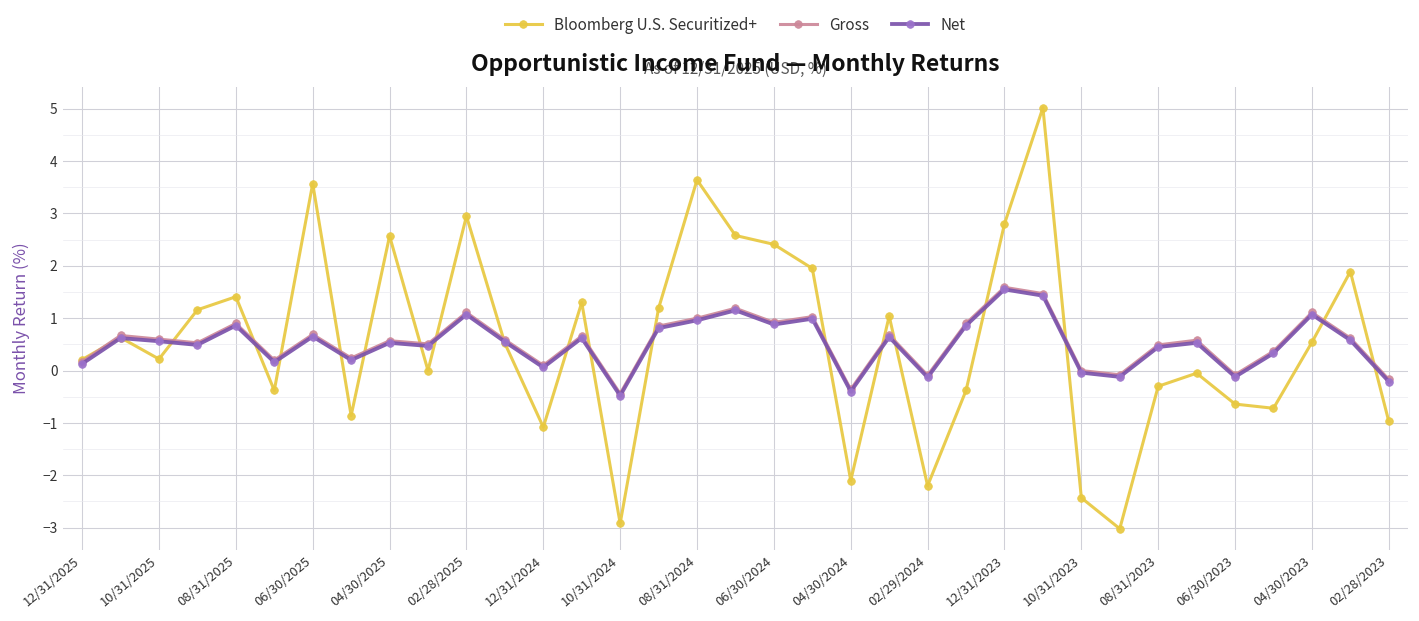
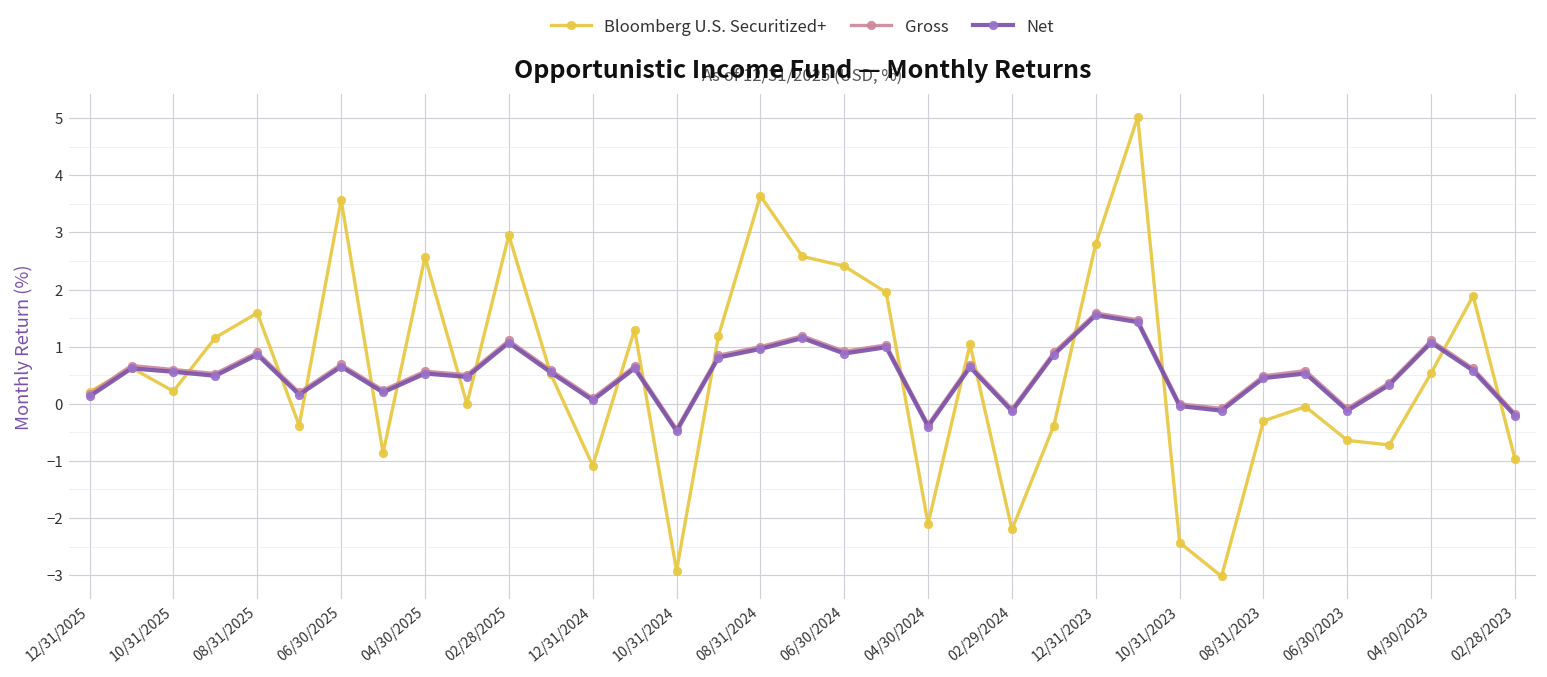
Bloomberg U.S. Securitized+, 08/31/2025: 1.4 -> 1.6
